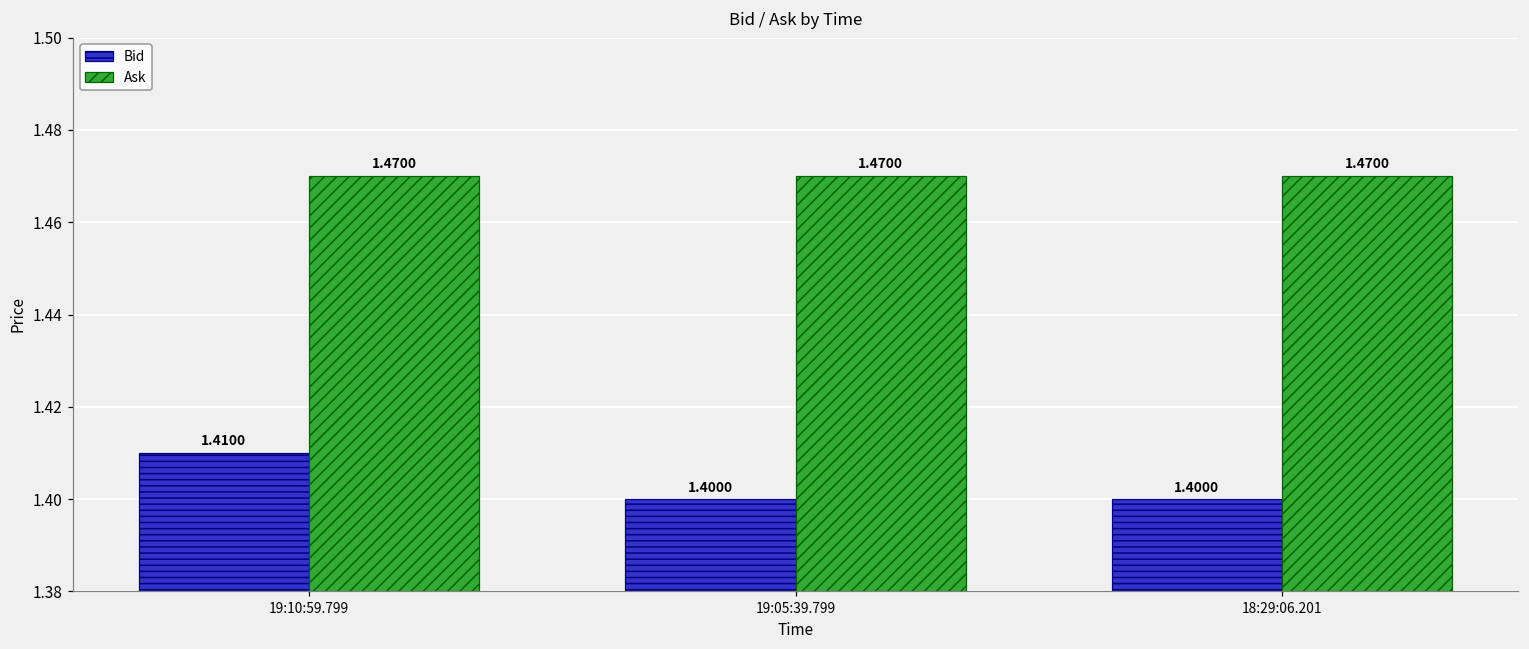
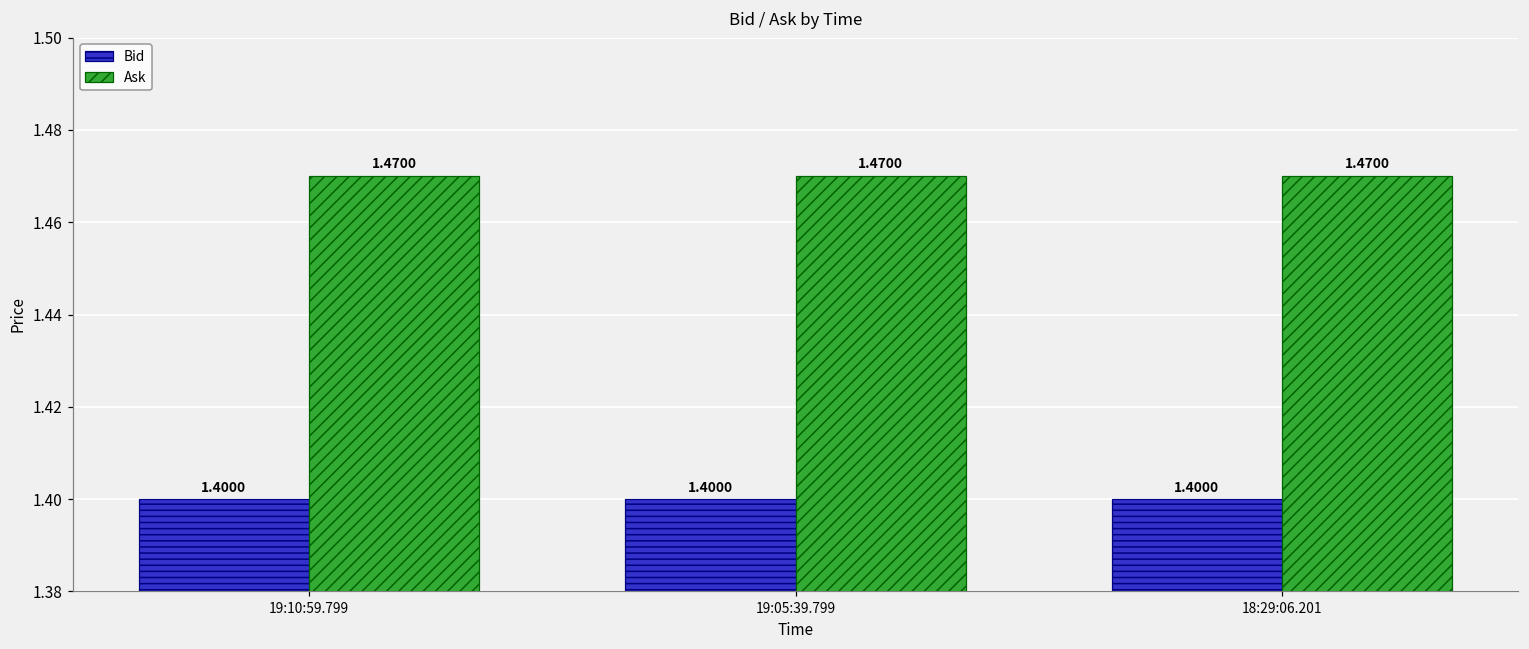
Bid, 19:10:59.799: 1.4100 -> 1.4000
